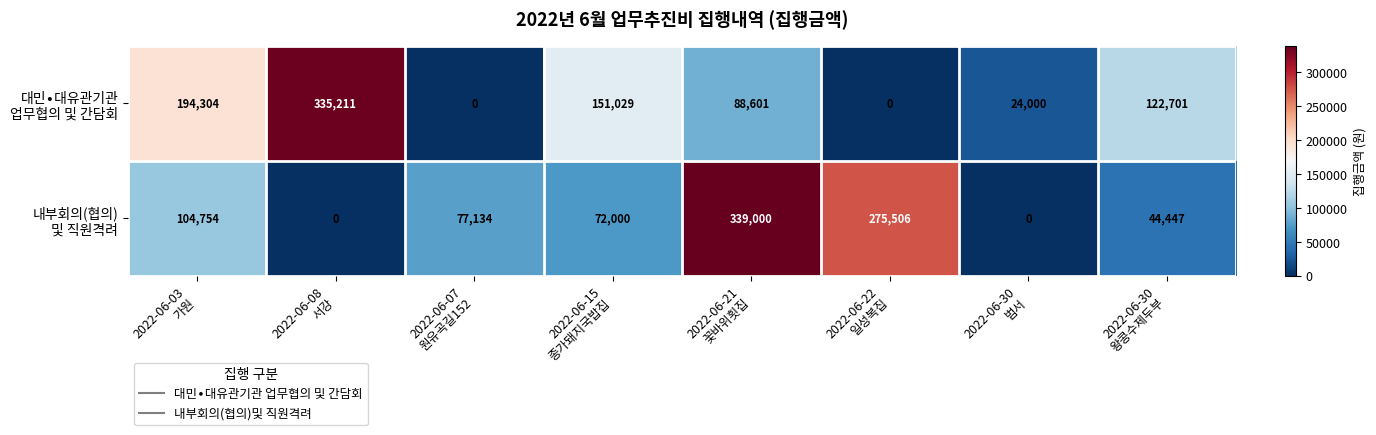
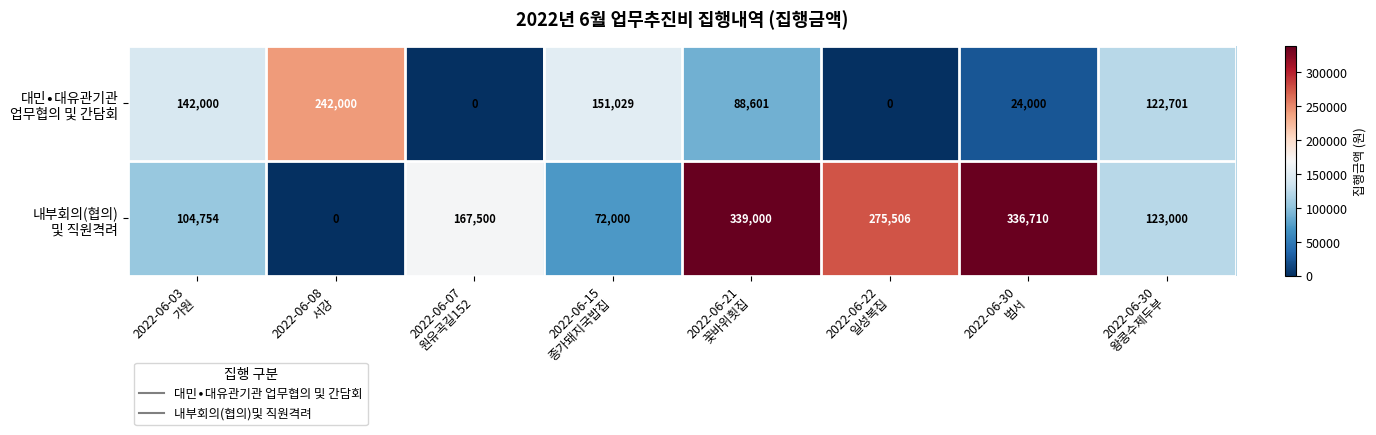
대민∙대유관기관 업무협의 및 간담회, 2022-06-03 가원: 194,304 -> 142,000
대민∙대유관기관 업무협의 및 간담회, 2022-06-08 서강: 335,211 -> 242,000
내부회의(협의) 및 직원격려, 2022-06-07 원유곡길152: 77,134 -> 167,500
내부회의(협의) 및 직원격려, 2022-06-30 범서: 0 -> 336,710
내부회의(협의) 및 직원격려, 2022-06-30 왕콩수제두부: 44,447 -> 123,000
